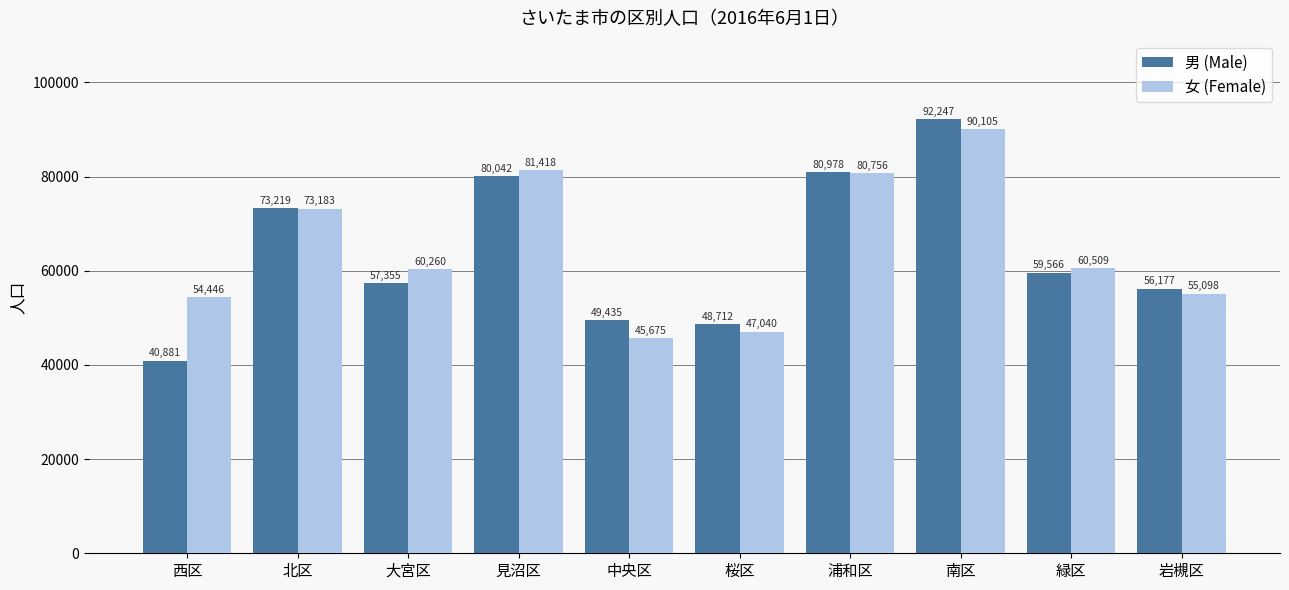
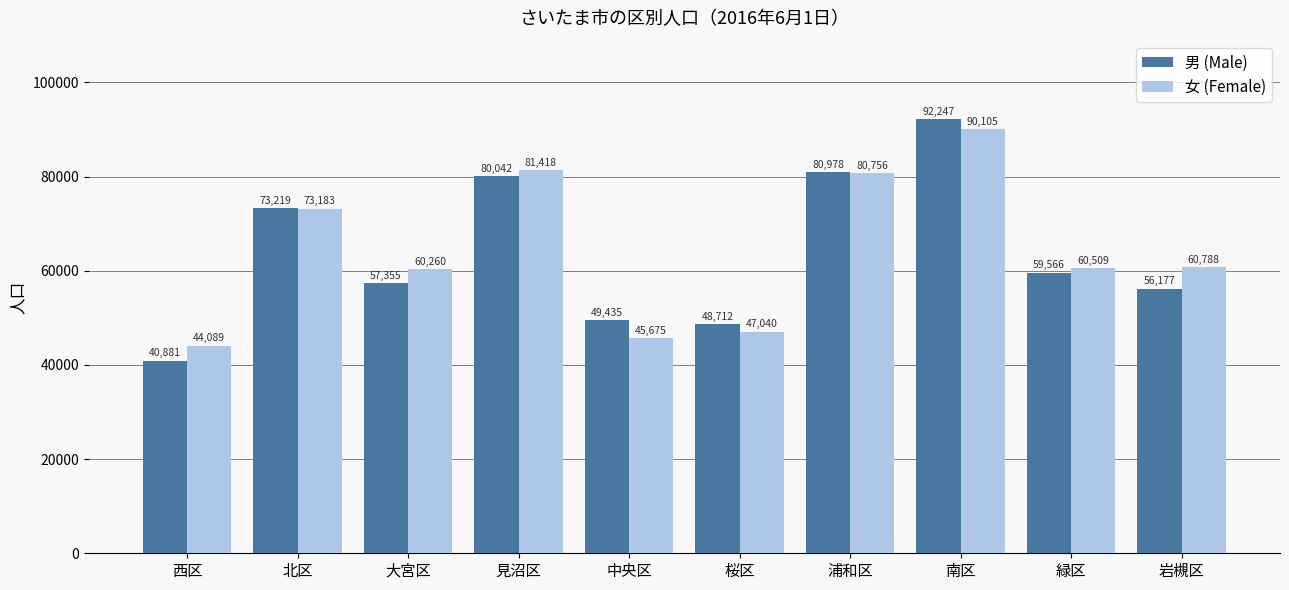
女 (Female), 西区: 54,446 -> 44,089
女 (Female), 岩槻区: 55,098 -> 60,788
